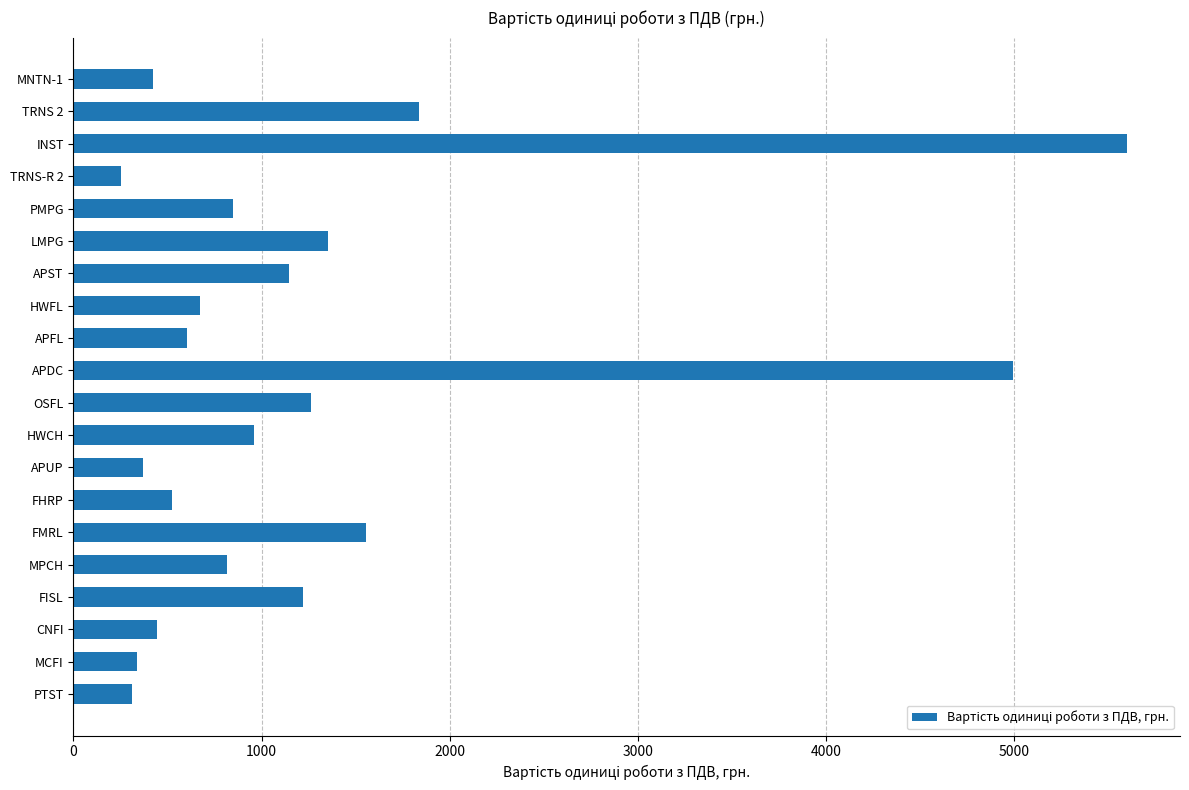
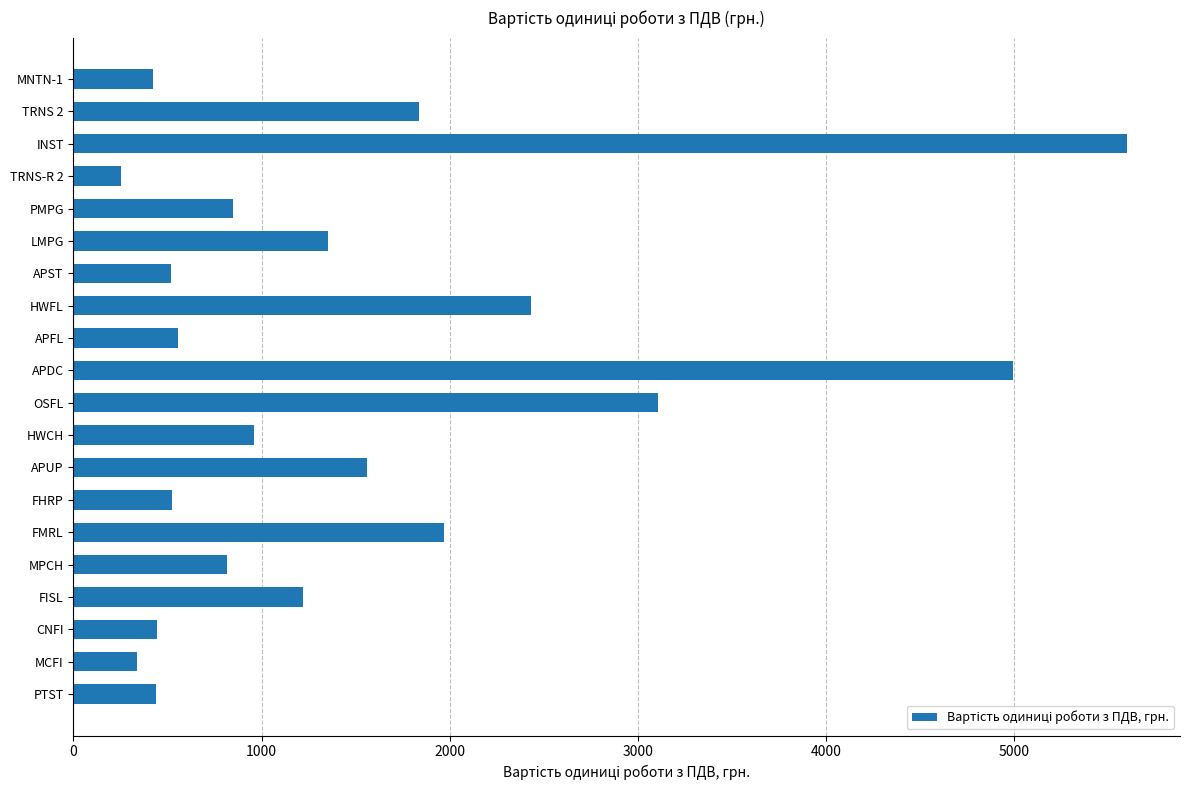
APST: 1140 -> 520
HWFL: 670 -> 2430
APFL: 600 -> 550
OSFL: 1260 -> 3110
APUP: 370 -> 1560
FMRL: 1550 -> 1970
PTST: 310 -> 440
